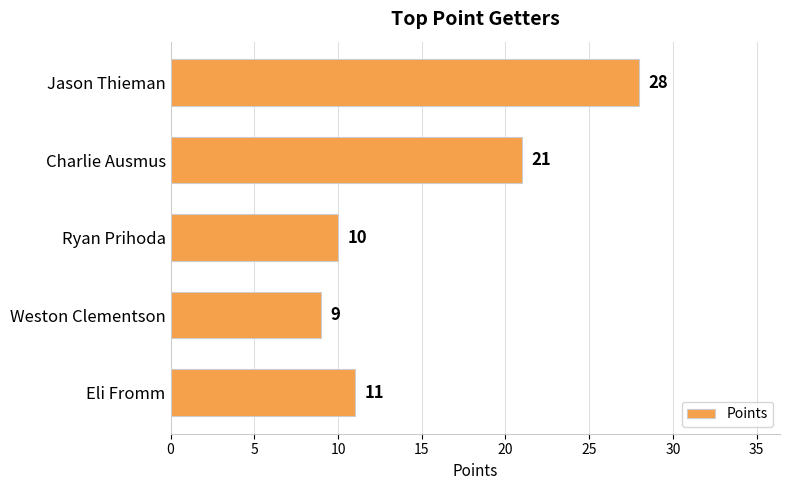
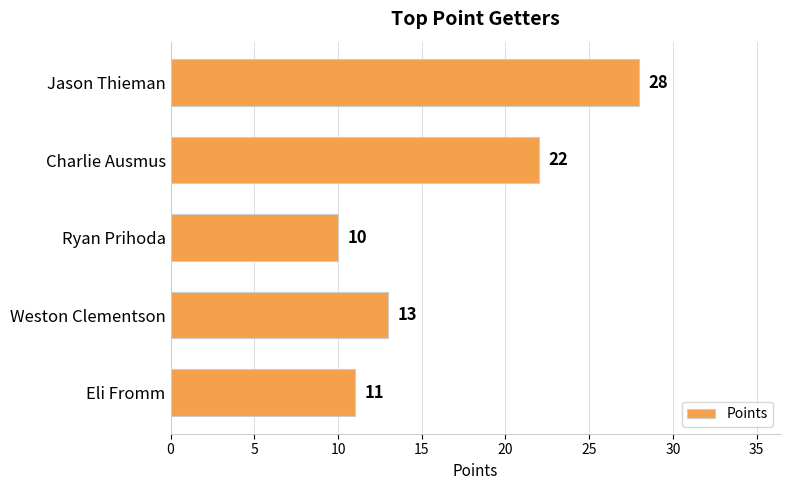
Charlie Ausmus: 21 -> 22
Weston Clementson: 9 -> 13
